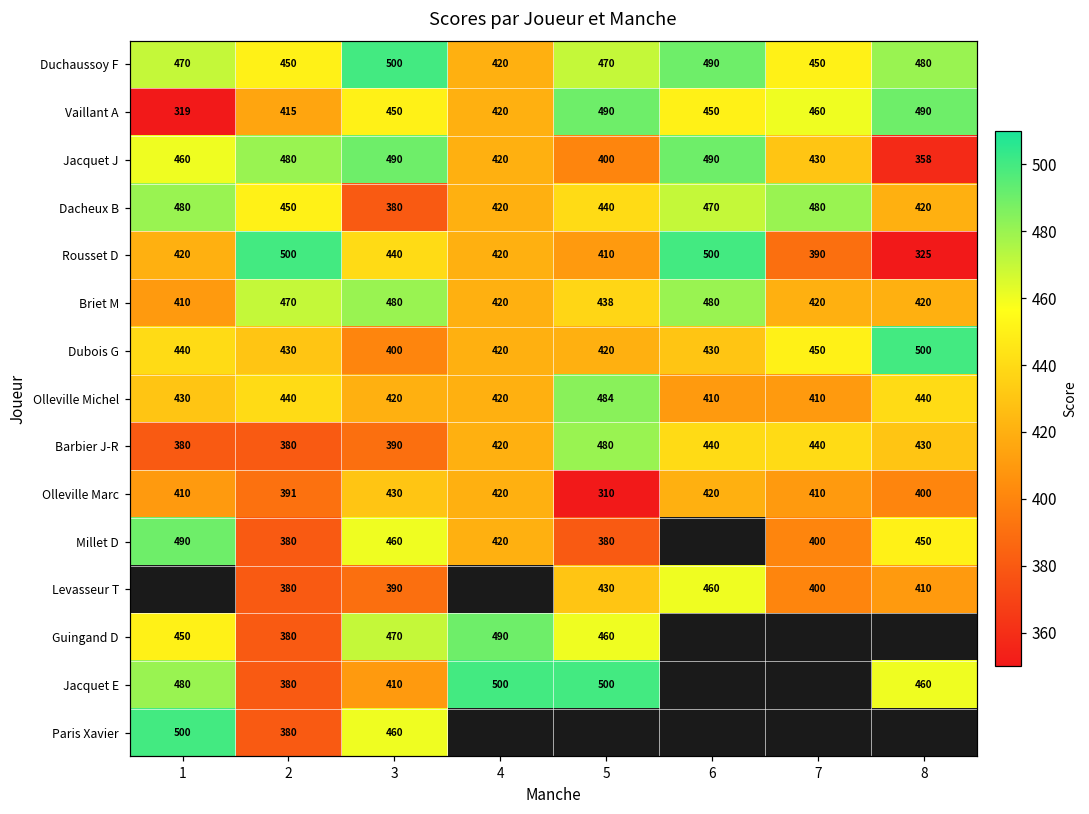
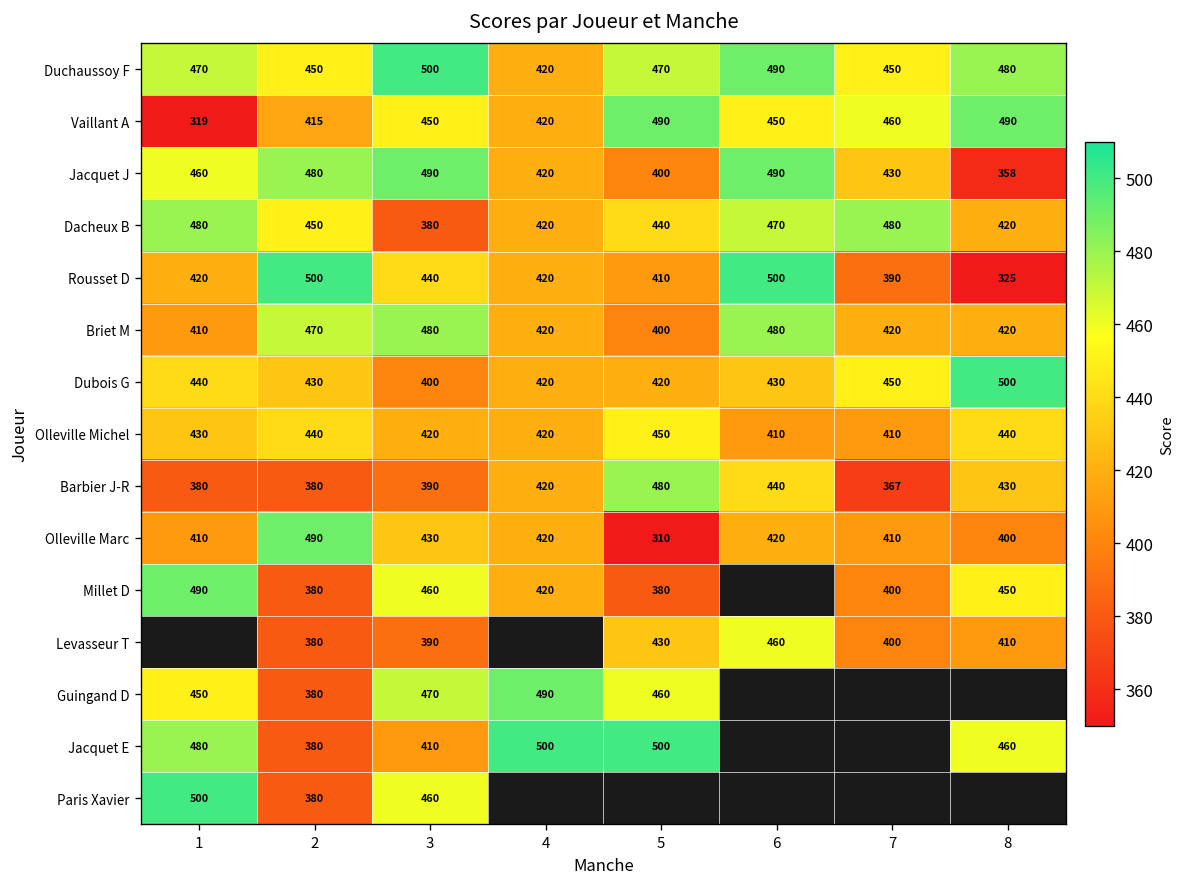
Briet M, 5: 438 -> 400
Olleville Michel, 5: 484 -> 450
Barbier J-R, 7: 440 -> 367
Olleville Marc, 2: 391 -> 490
